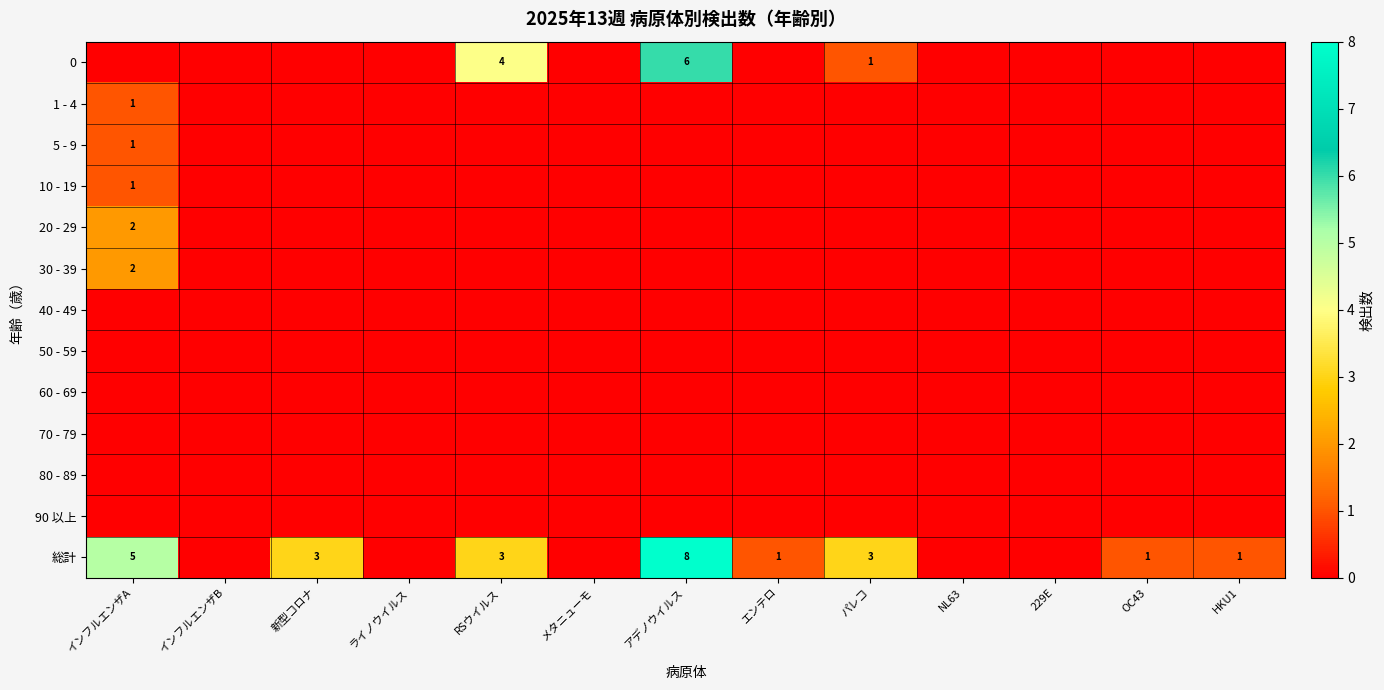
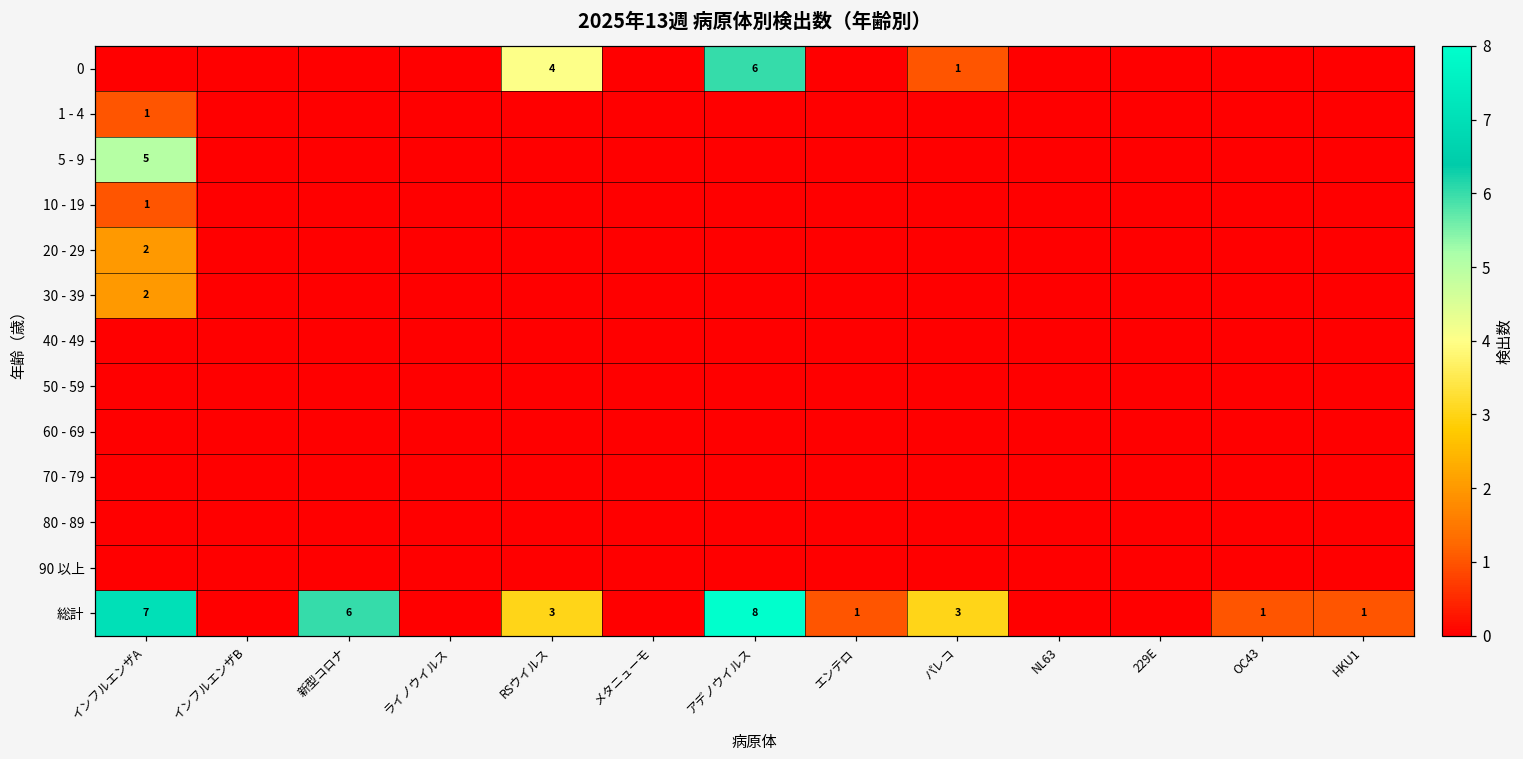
5 - 9, インフルエンザA: 1 -> 5
総計, インフルエンザA: 5 -> 7
総計, 新型コロナ: 3 -> 6
